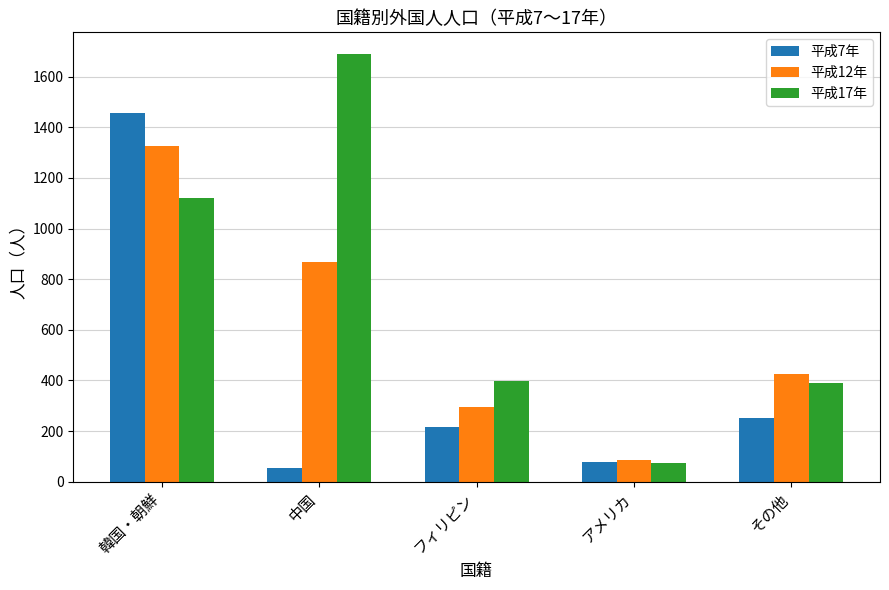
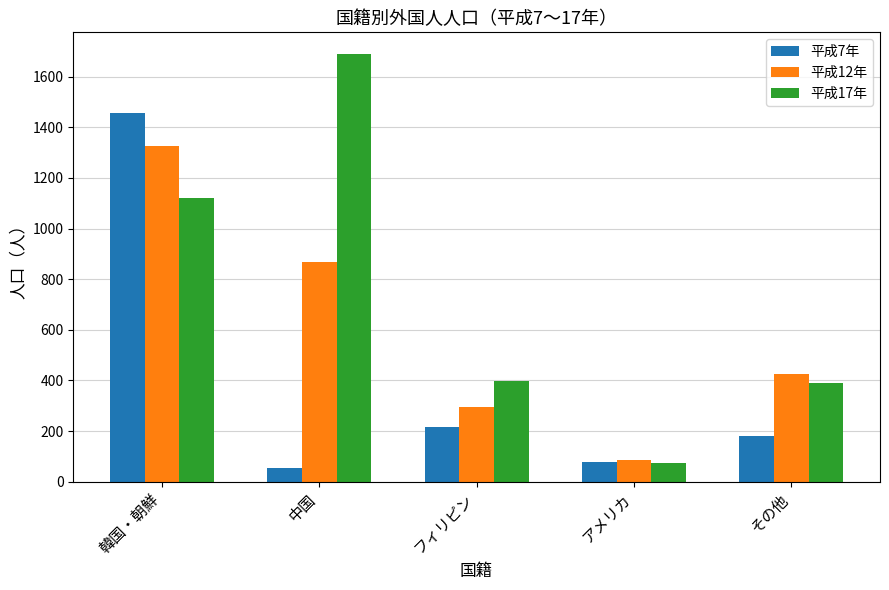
平成7年, その他: 250 -> 180
